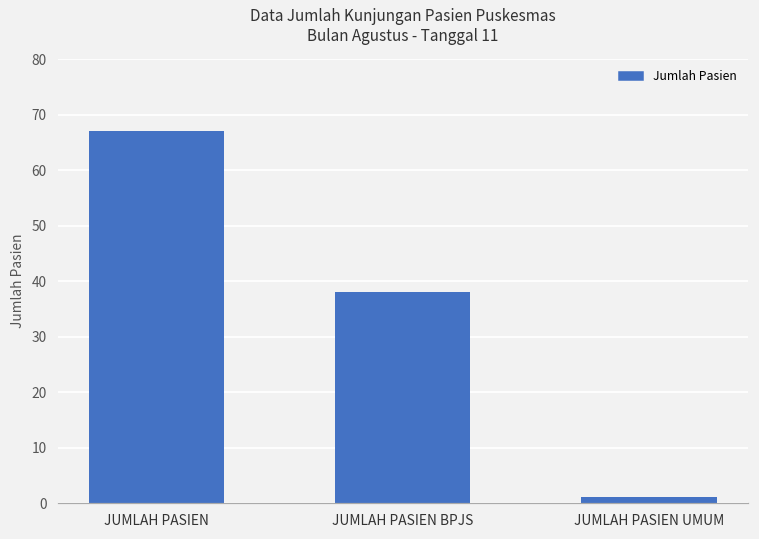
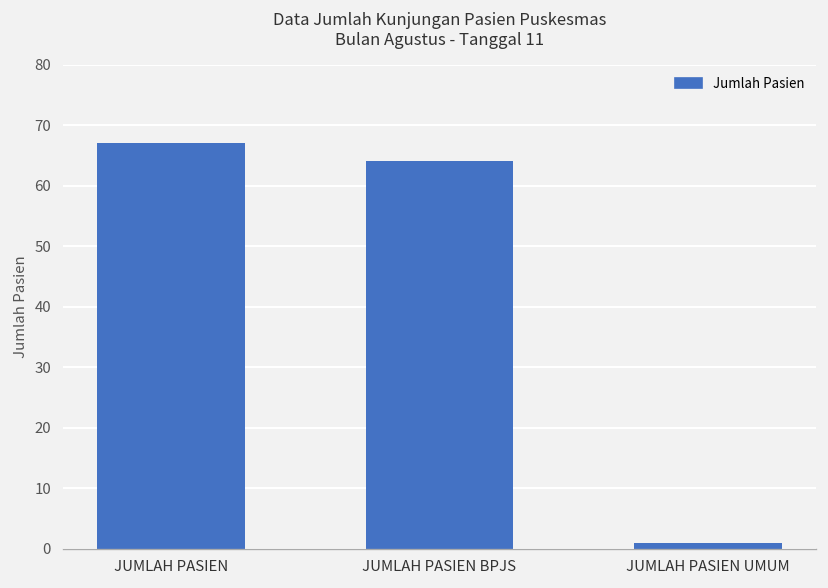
JUMLAH PASIEN BPJS: 38 -> 64
